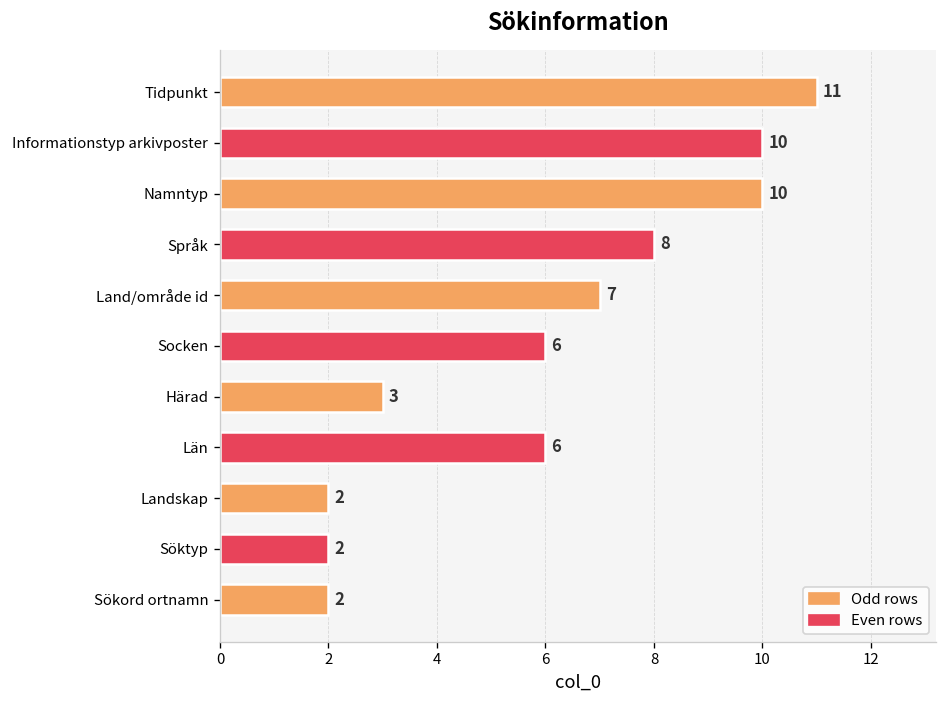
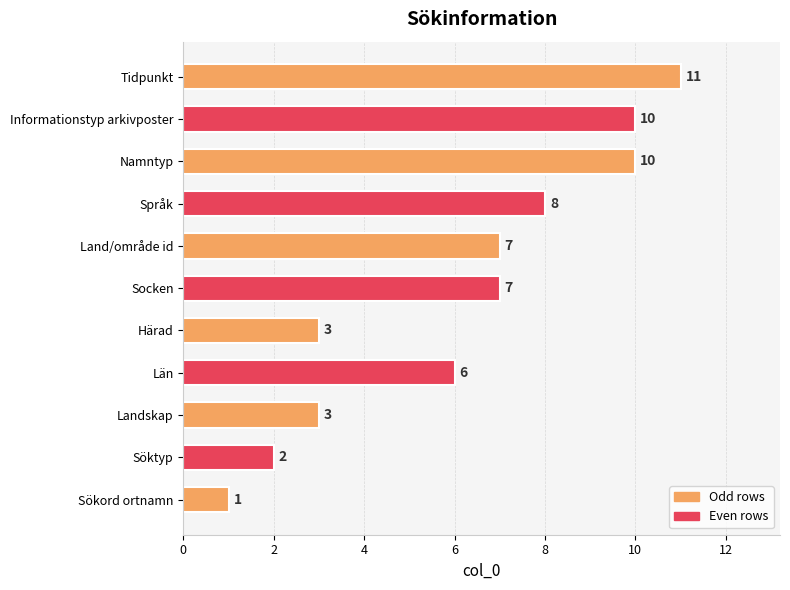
Socken: 6 -> 7
Landskap: 2 -> 3
Sökord ortnamn: 2 -> 1
